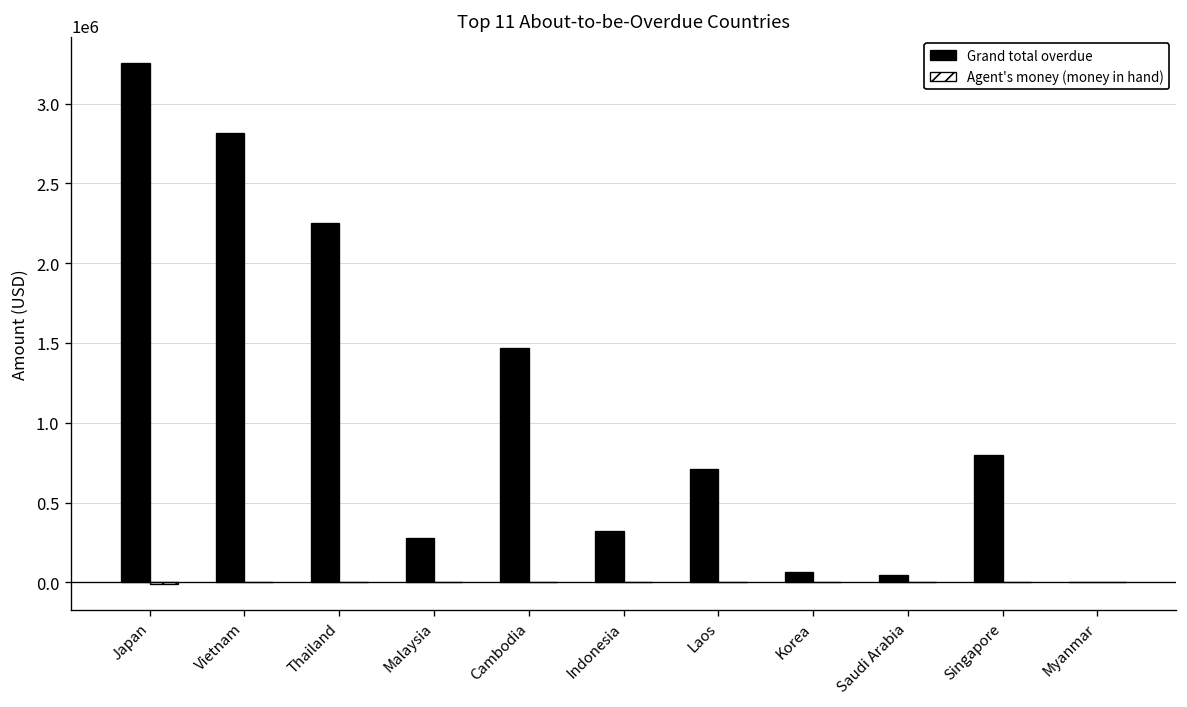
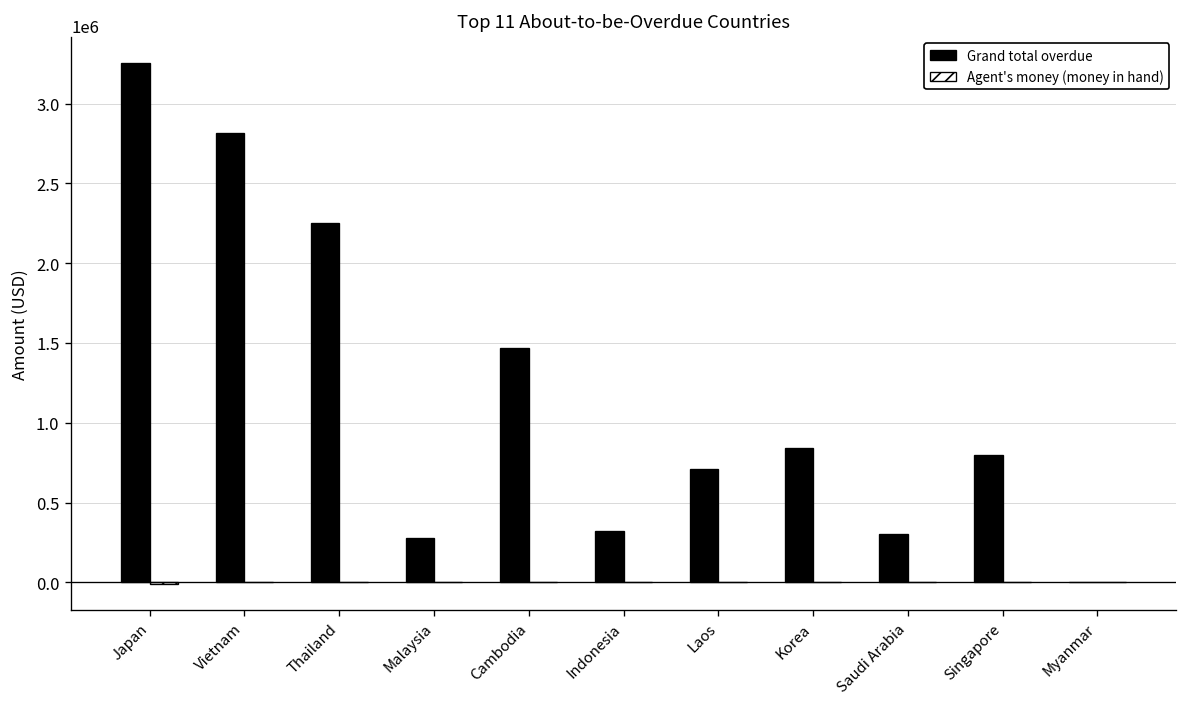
Grand total overdue, Korea: 60000 -> 840000
Grand total overdue, Saudi Arabia: 50000 -> 300000
